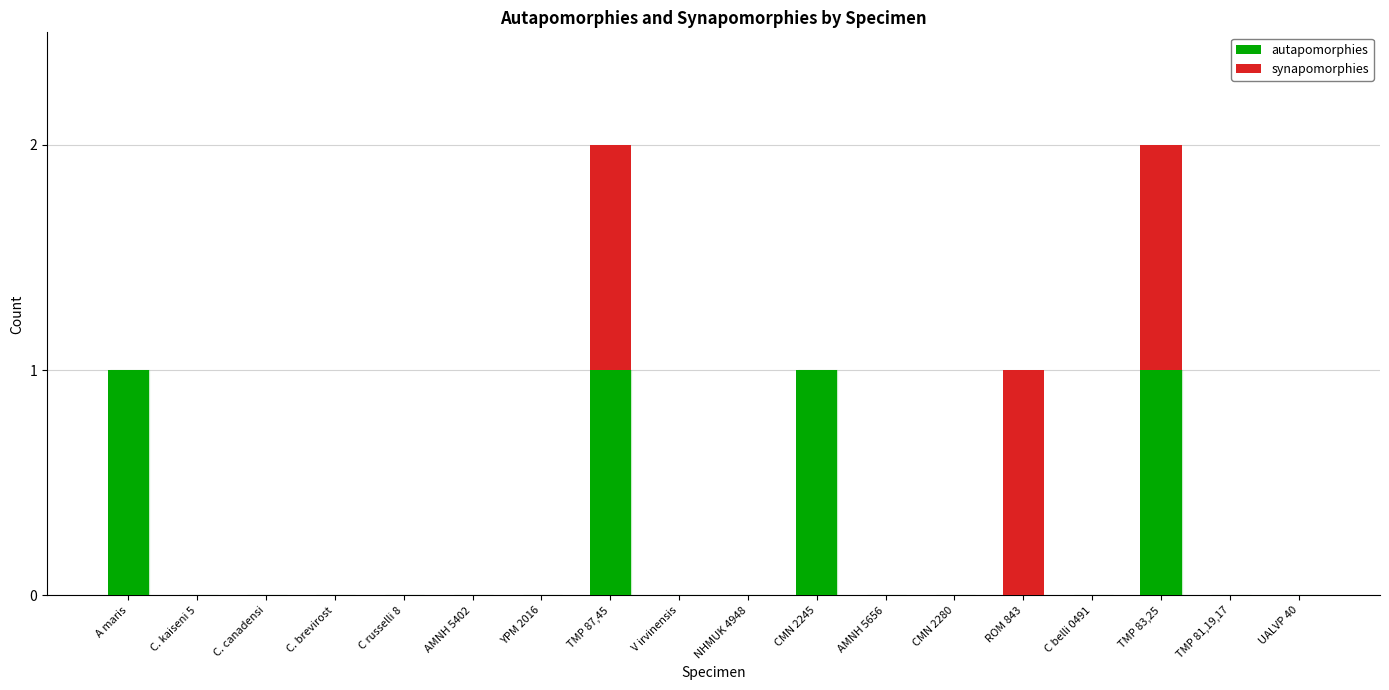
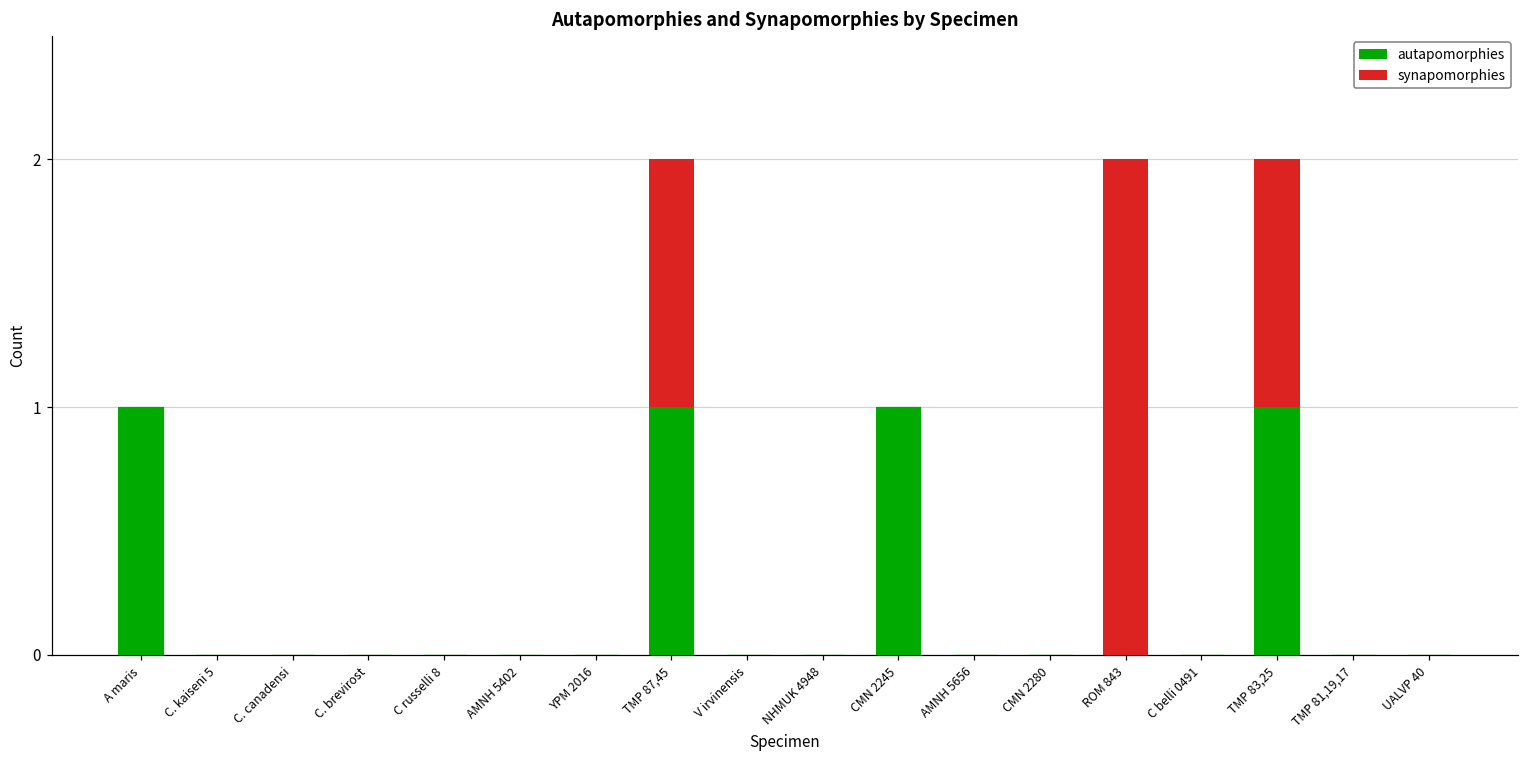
synapomorphies, ROM 843: 1 -> 2
